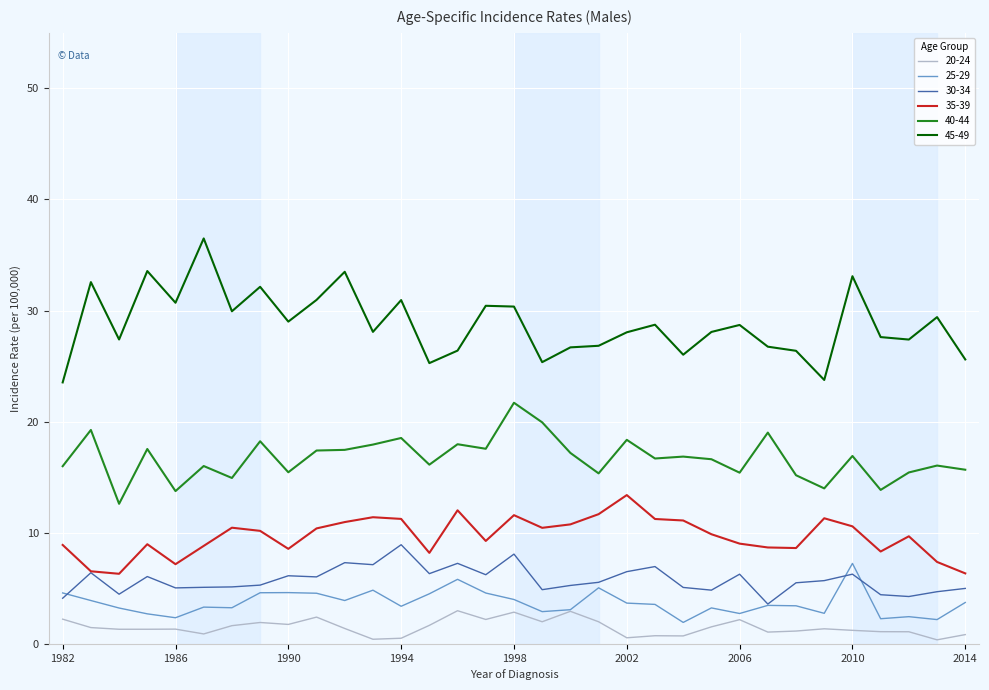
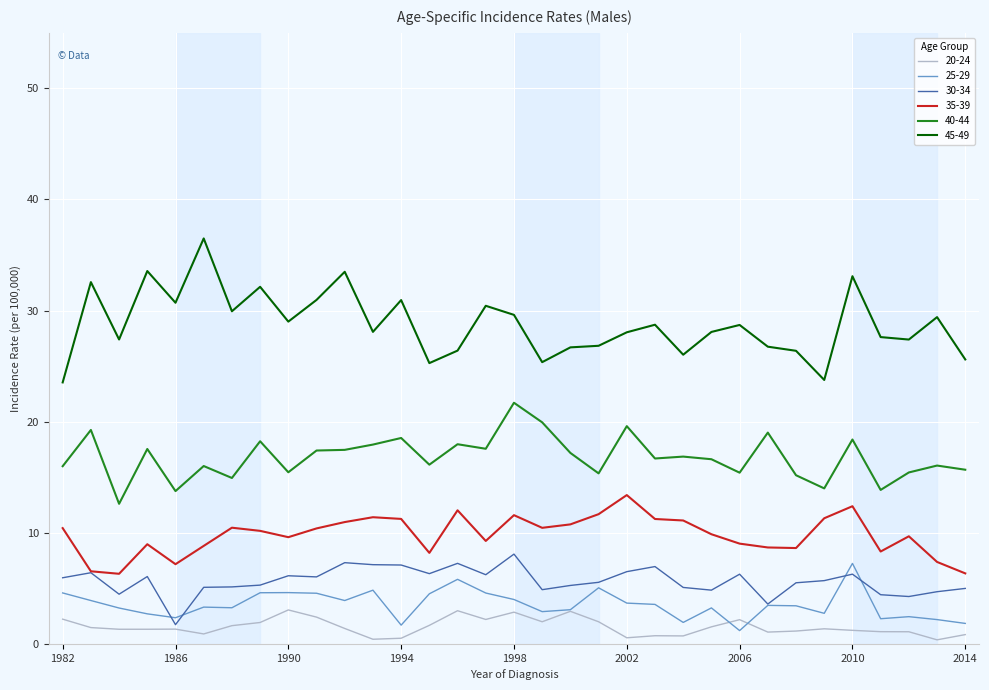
30-34, 1982: 4.1 -> 5.9
35-39, 1982: 8.9 -> 10.4
30-34, 1986: 5.0 -> 1.7
20-24, 1990: 1.7 -> 3.1
35-39, 1990: 8.5 -> 9.6
25-29, 1994: 3.4 -> 1.7
30-34, 1994: 8.9 -> 7.1
45-49, 1998: 30.4 -> 29.6
40-44, 2002: 18.4 -> 19.6
25-29, 2006: 2.7 -> 1.2
35-39, 2010: 10.6 -> 12.4
40-44, 2010: 16.9 -> 18.4
25-29, 2014: 3.7 -> 1.8
